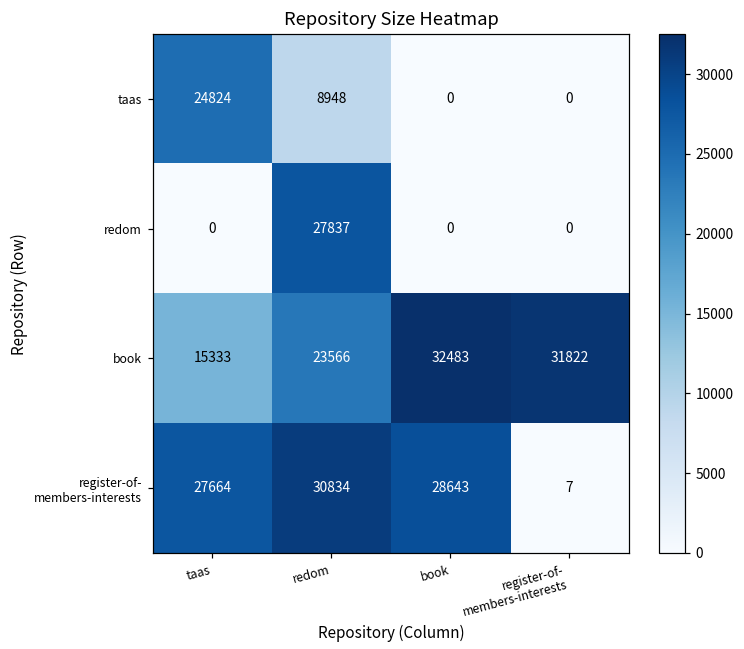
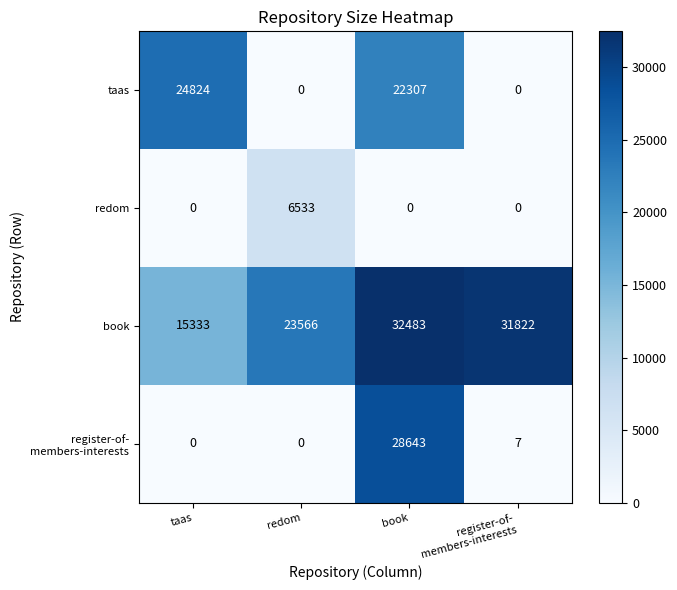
taas, redom: 8948 -> 0
taas, book: 0 -> 22307
redom, redom: 27837 -> 6533
register-of- members-interests, taas: 27664 -> 0
register-of- members-interests, redom: 30834 -> 0
